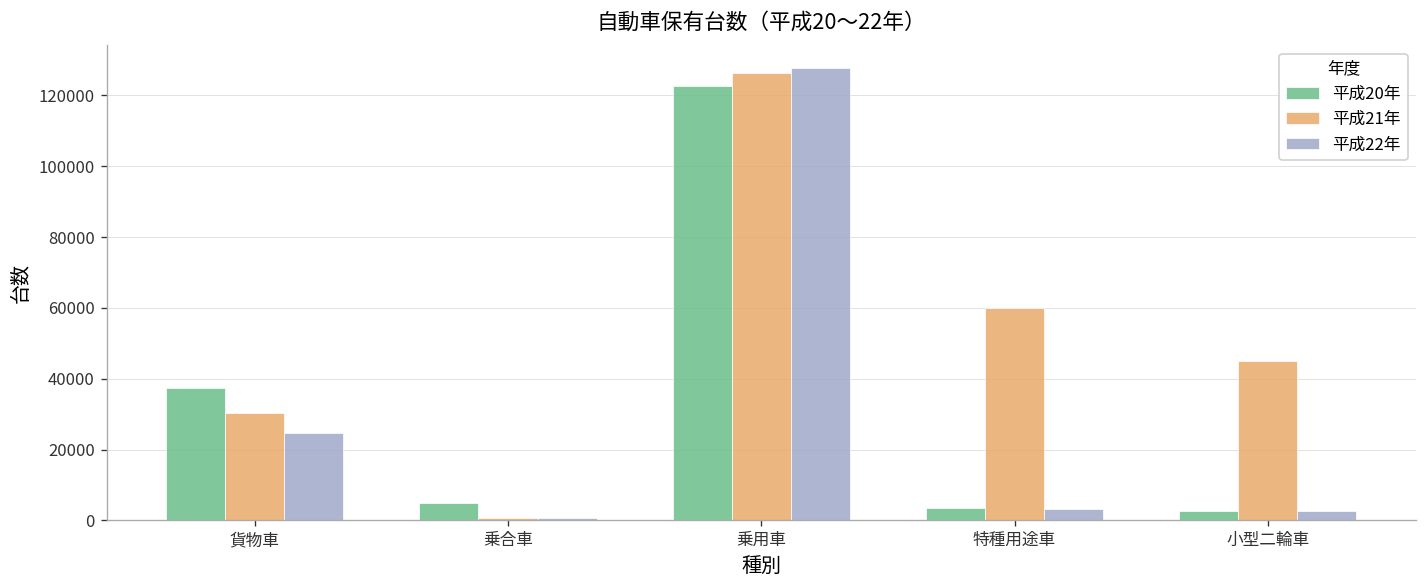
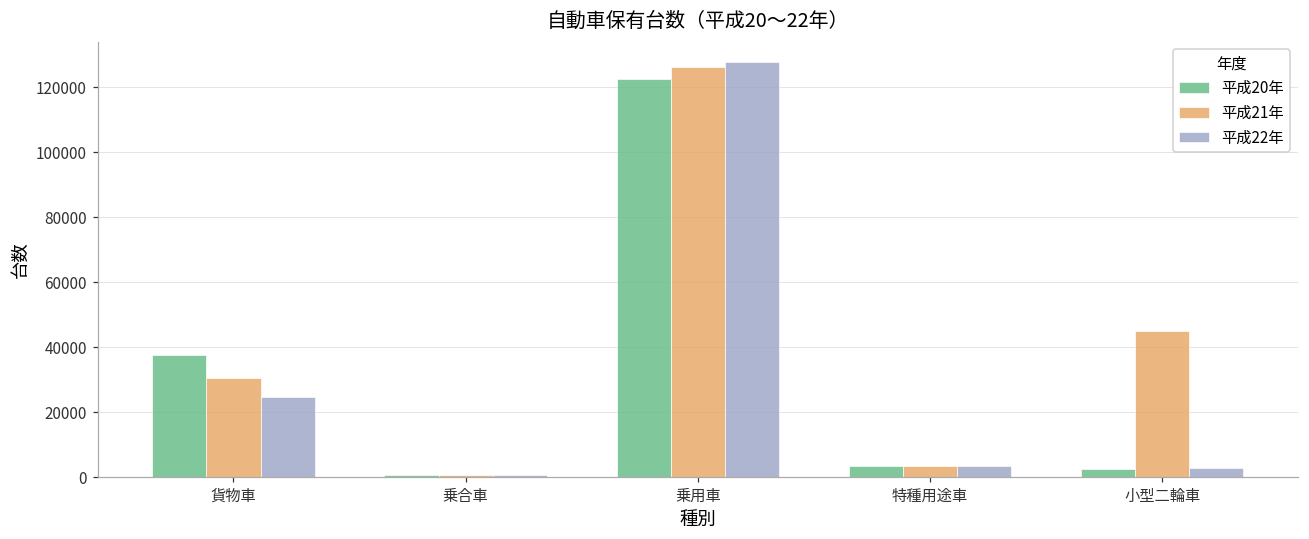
平成20年, 乗合車: 5000 -> 1000
平成21年, 特種用途車: 60000 -> 3000
